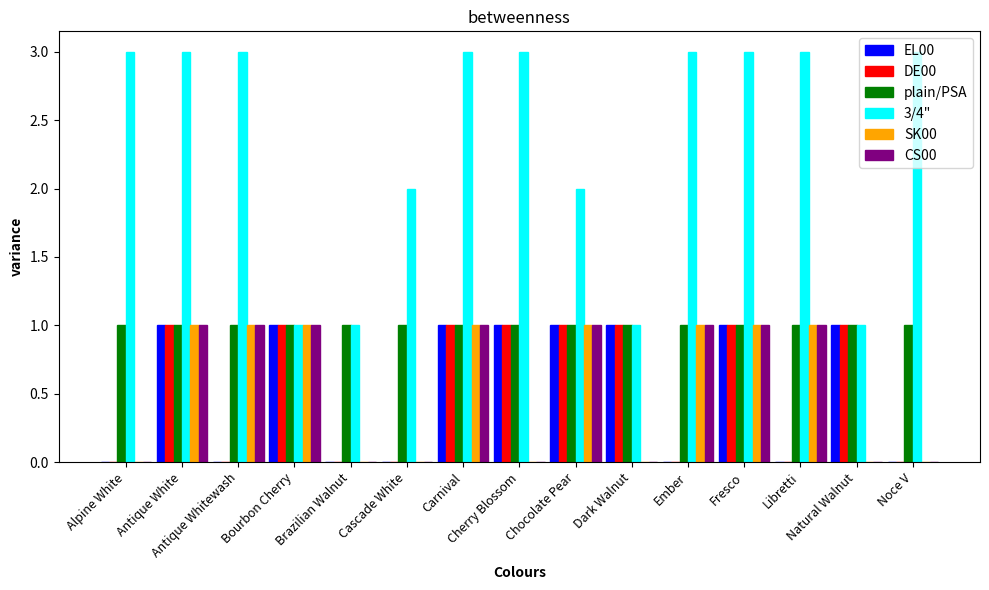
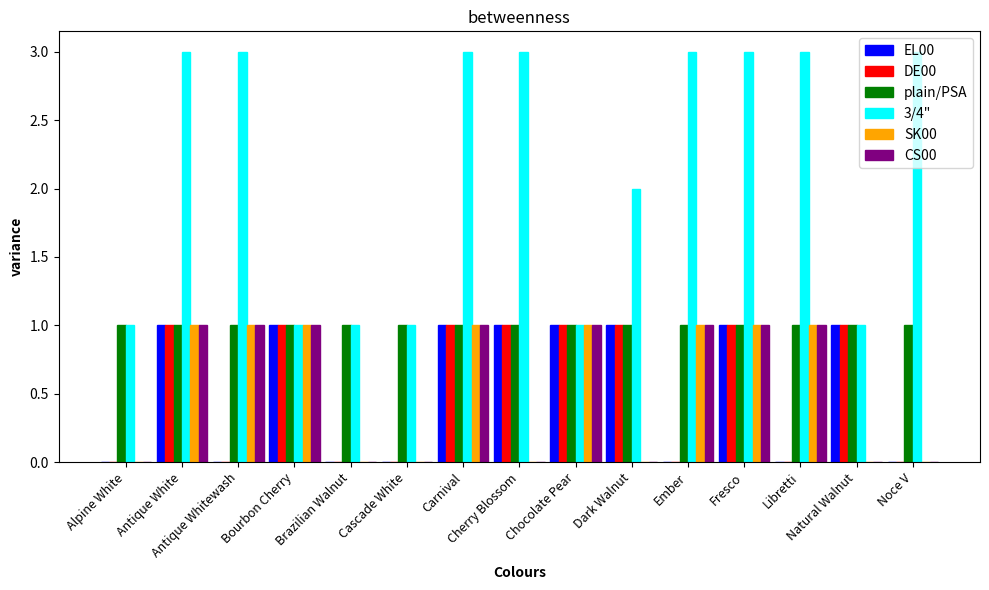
3/4", Alpine White: 3 -> 1
3/4", Cascade White: 2 -> 1
3/4", Chocolate Pear: 2 -> 1
3/4", Dark Walnut: 1 -> 2
